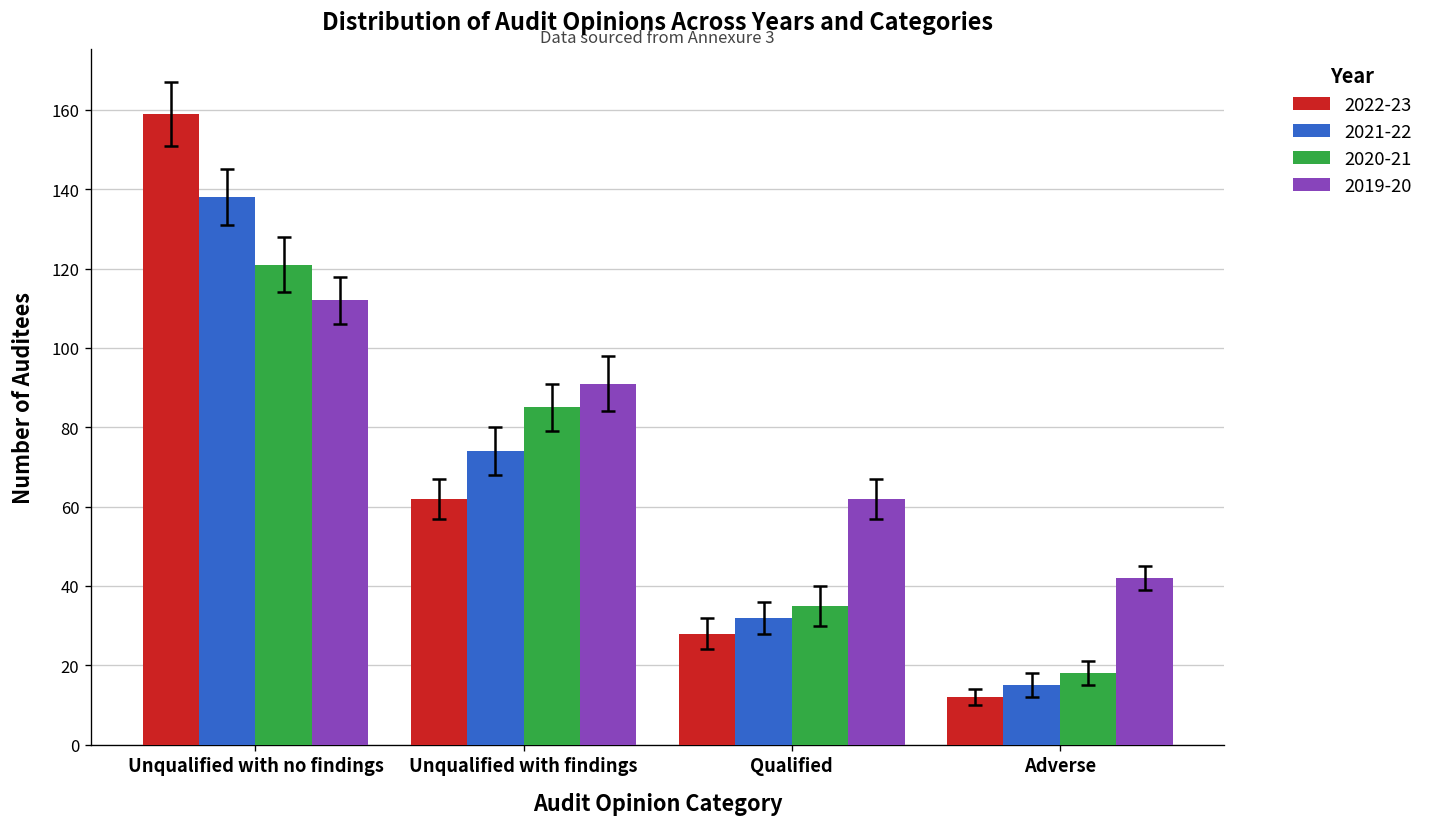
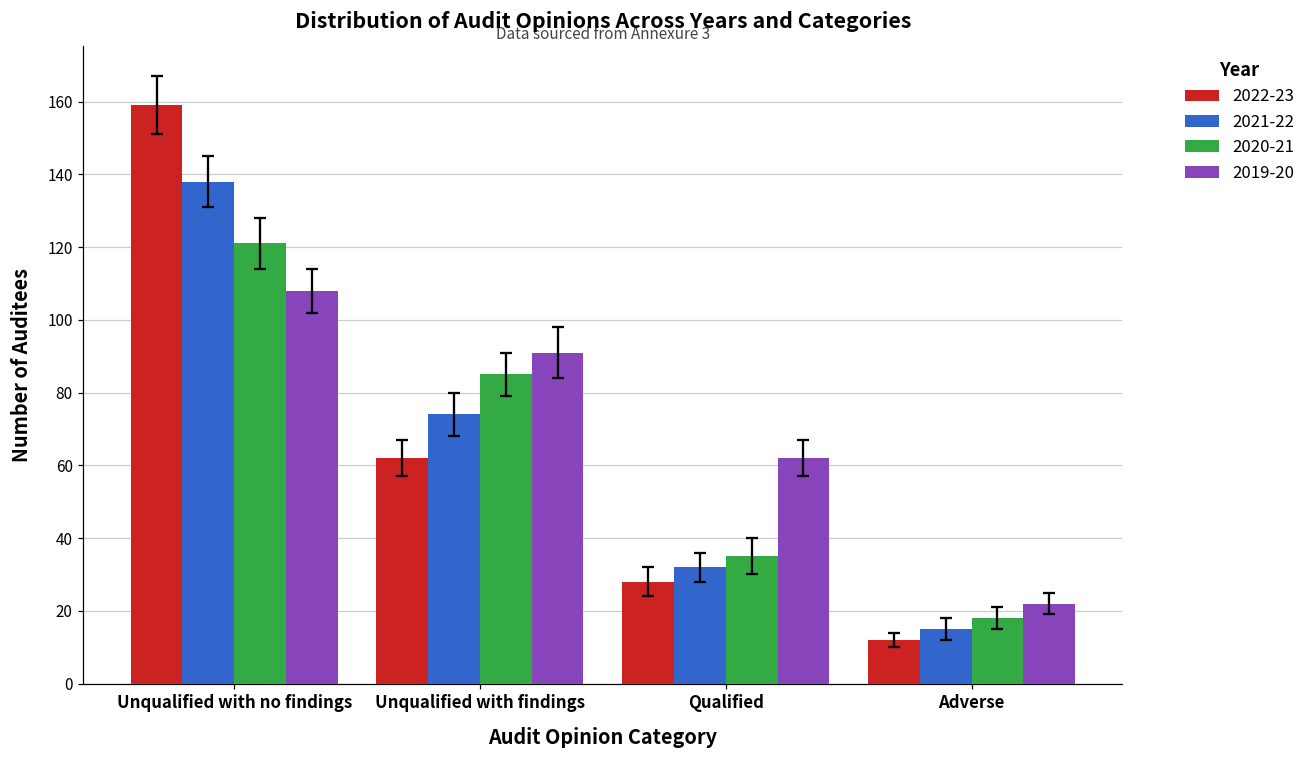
2019-20, Unqualified with no findings: 112 -> 108
2019-20, Adverse: 42 -> 22
